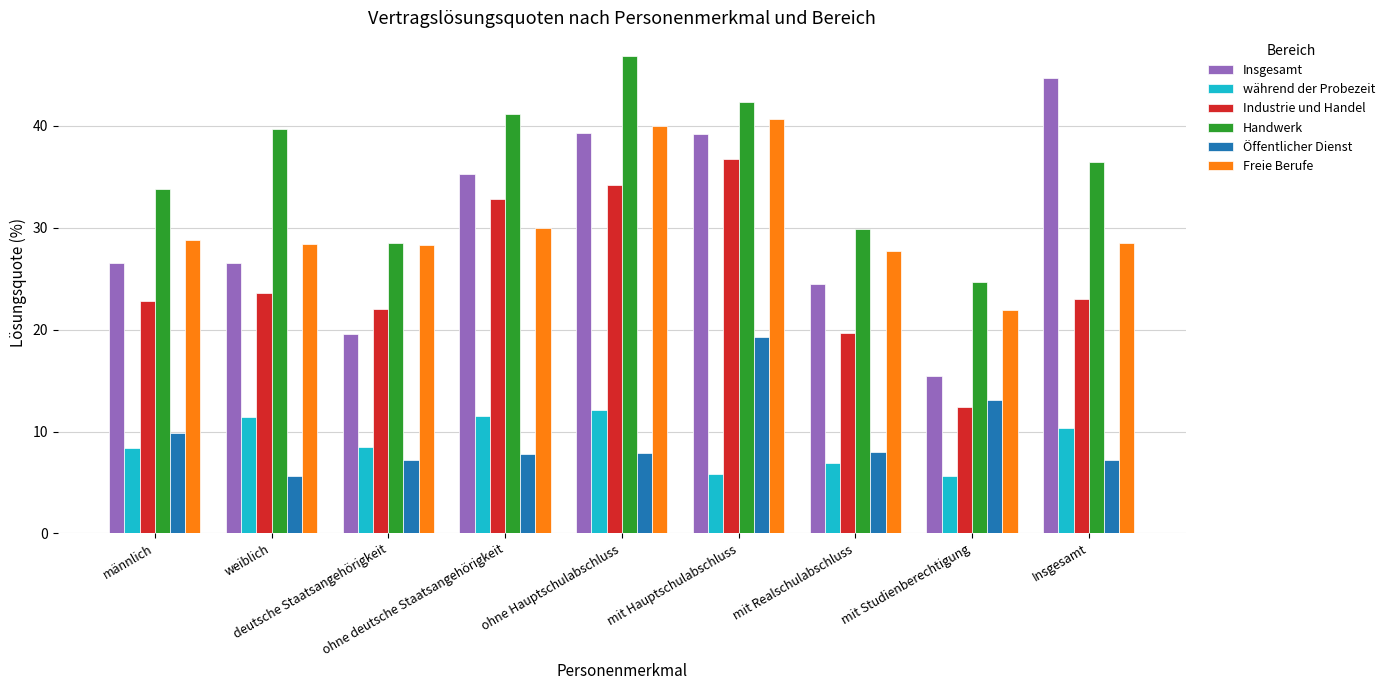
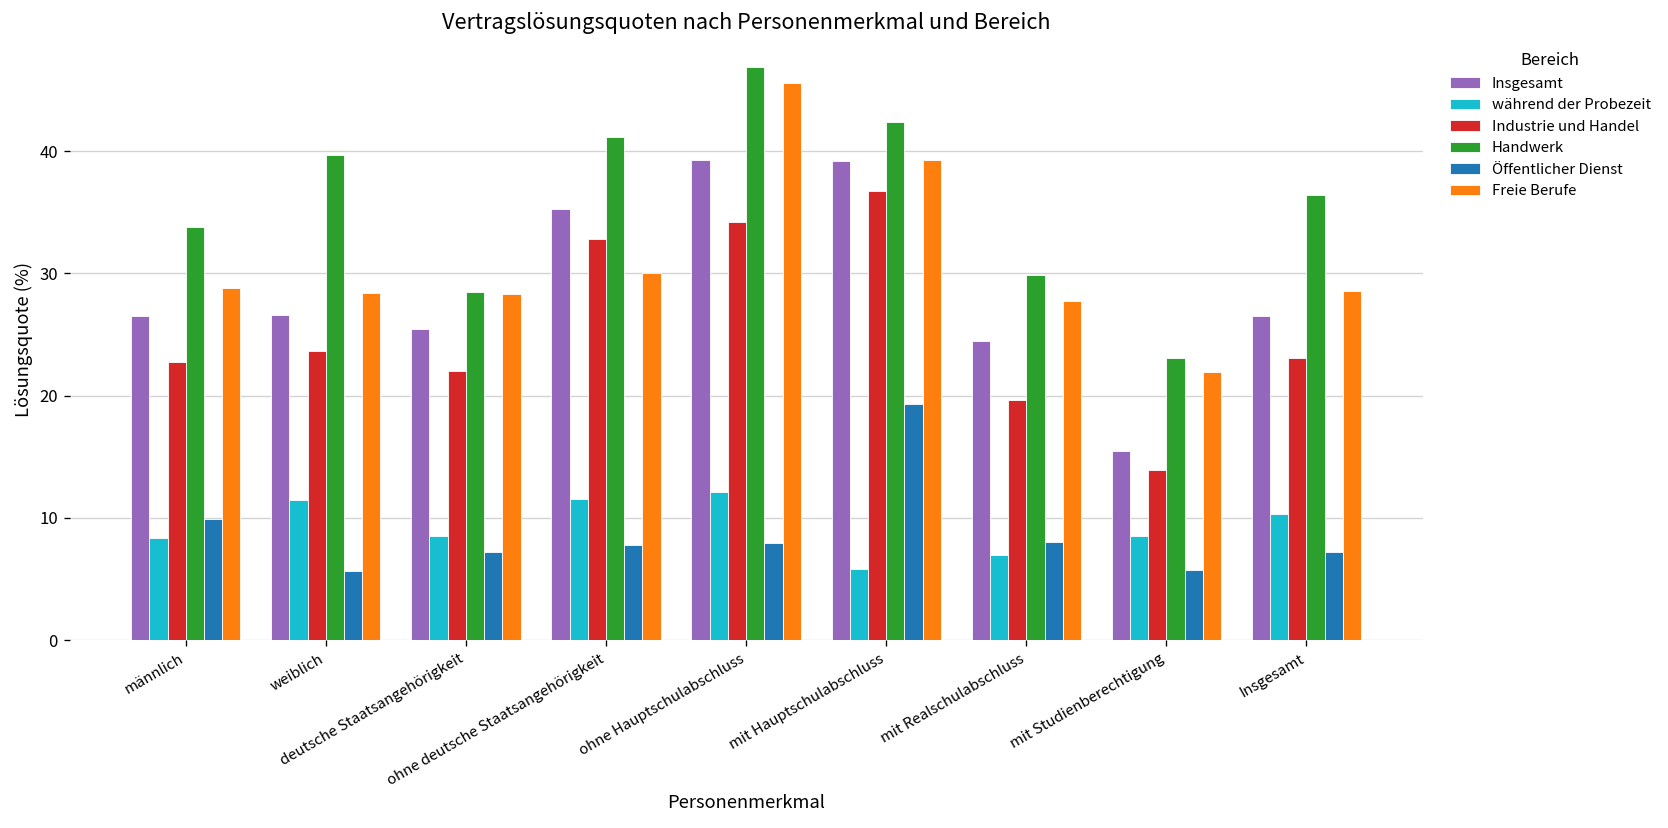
Insgesamt, deutsche Staatsangehörigkeit: 19.6 -> 25.5
Freie Berufe, ohne Hauptschulabschluss: 40.0 -> 45.5
Freie Berufe, mit Hauptschulabschluss: 40.6 -> 39.3
während der Probezeit, mit Studienberechtigung: 5.6 -> 8.5
Industrie und Handel, mit Studienberechtigung: 12.4 -> 13.9
Handwerk, mit Studienberechtigung: 24.7 -> 23.0
Öffentlicher Dienst, mit Studienberechtigung: 13.1 -> 5.7
Insgesamt, Insgesamt: 44.7 -> 26.5
